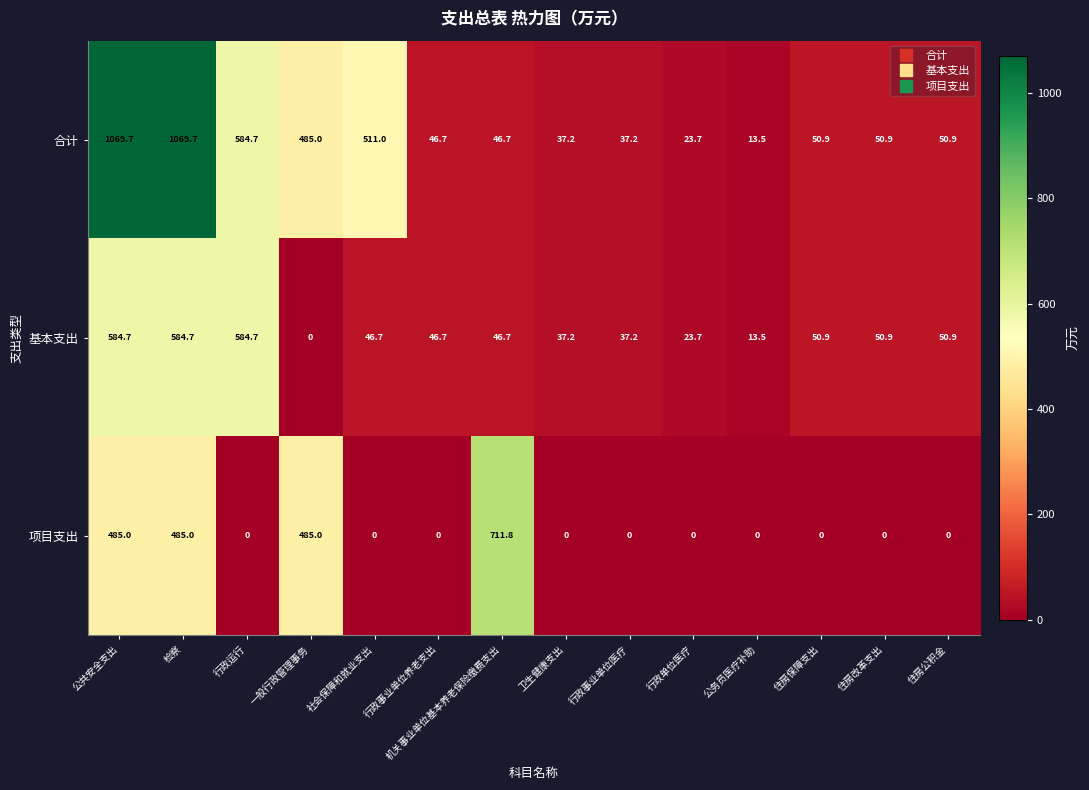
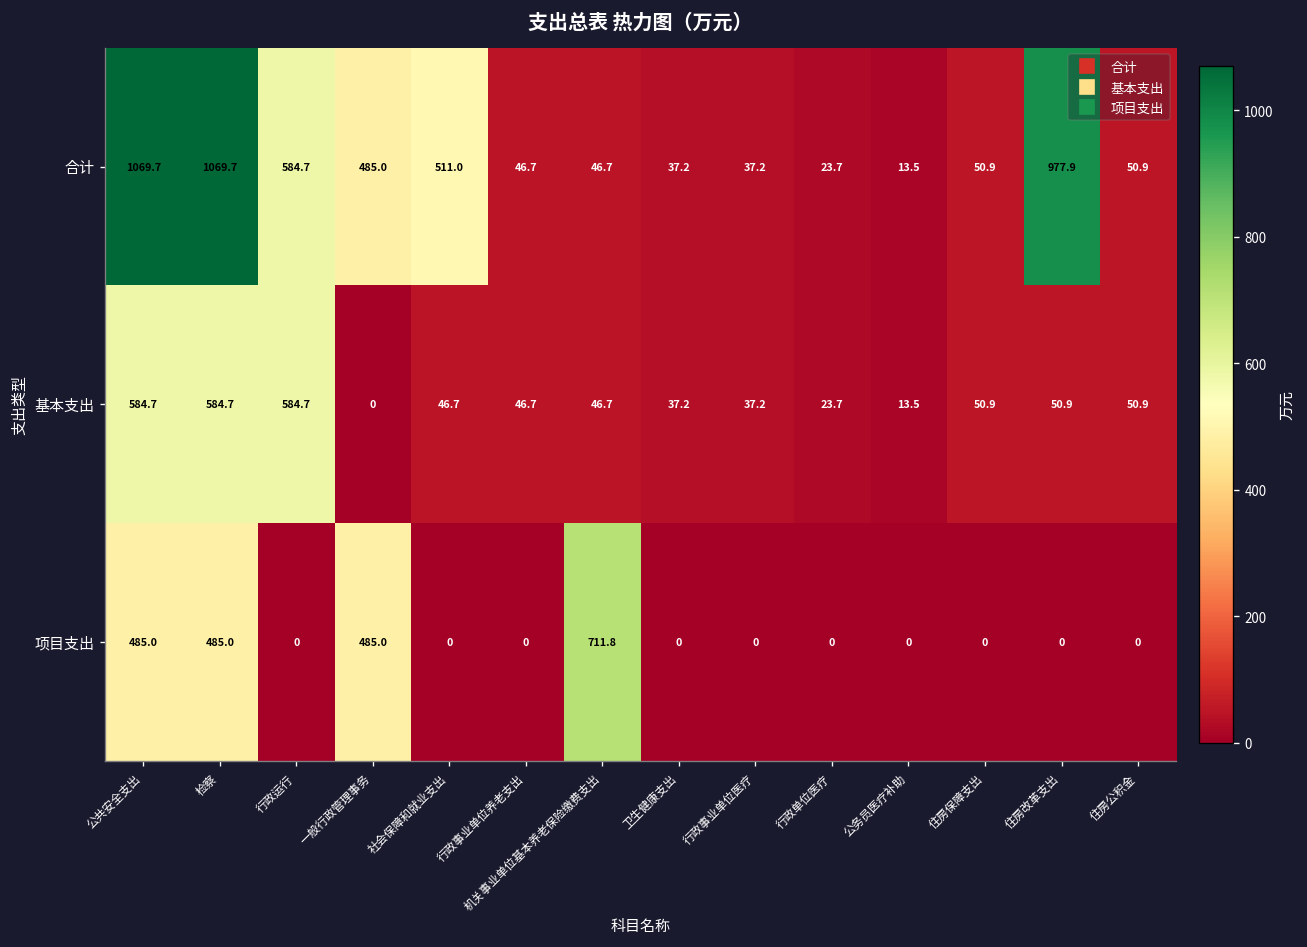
合计, 住房改革支出: 50.9 -> 977.9
